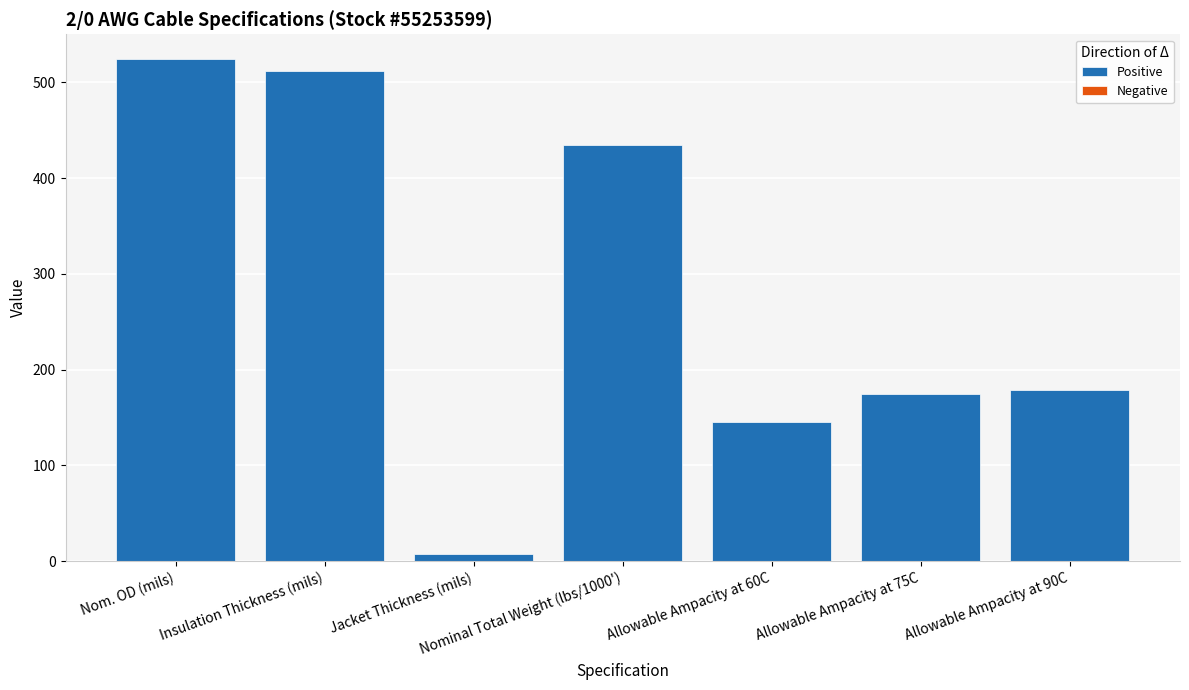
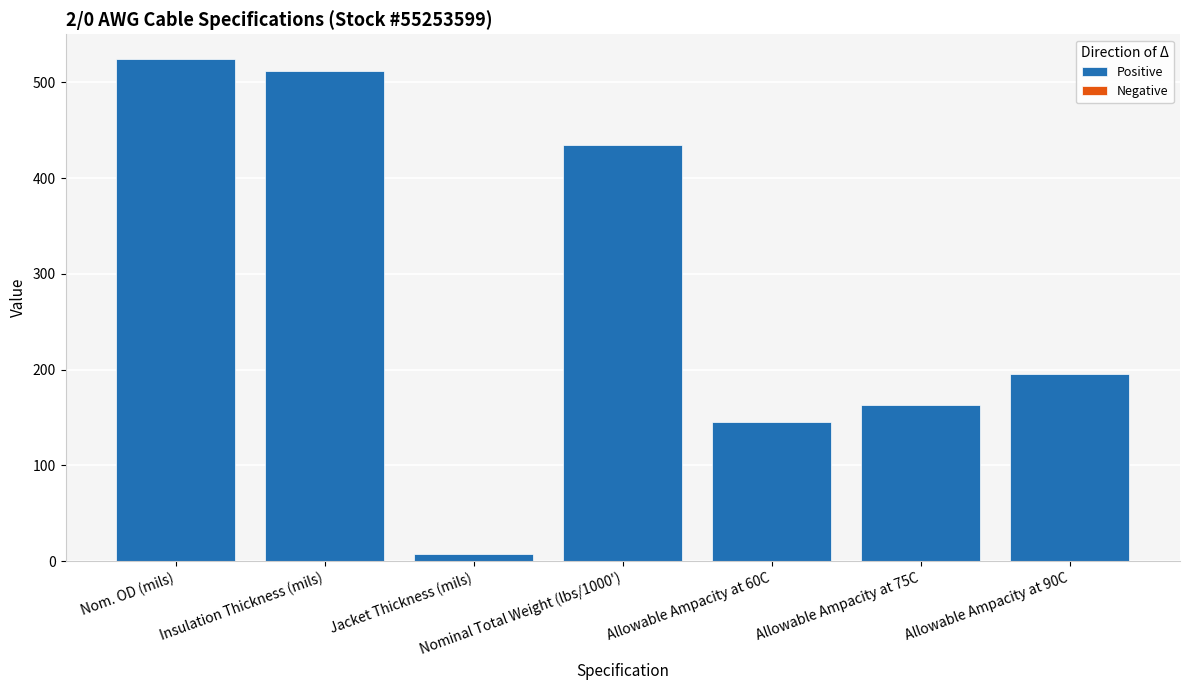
Positive, Allowable Ampacity at 75C: 180 -> 160
Positive, Allowable Ampacity at 90C: 180 -> 200
